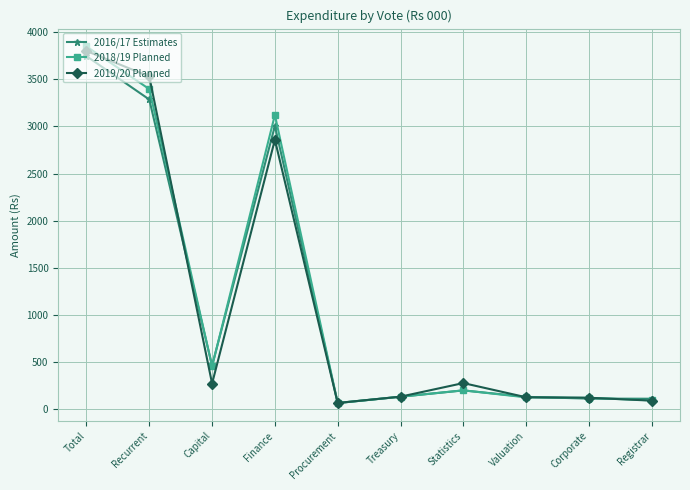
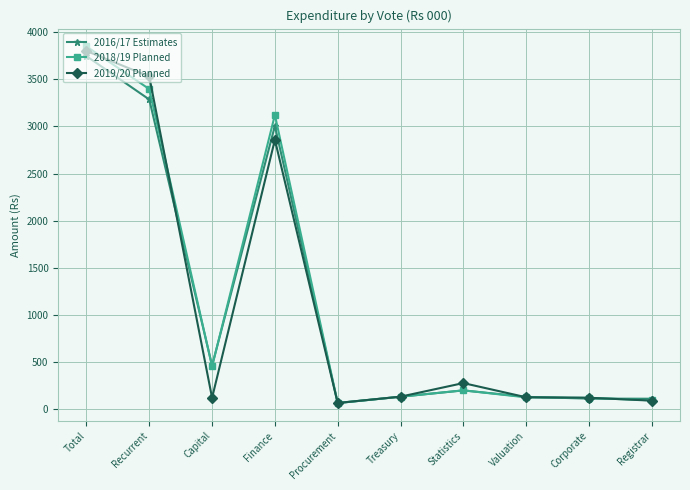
2019/20 Planned, Capital: 300 -> 100
